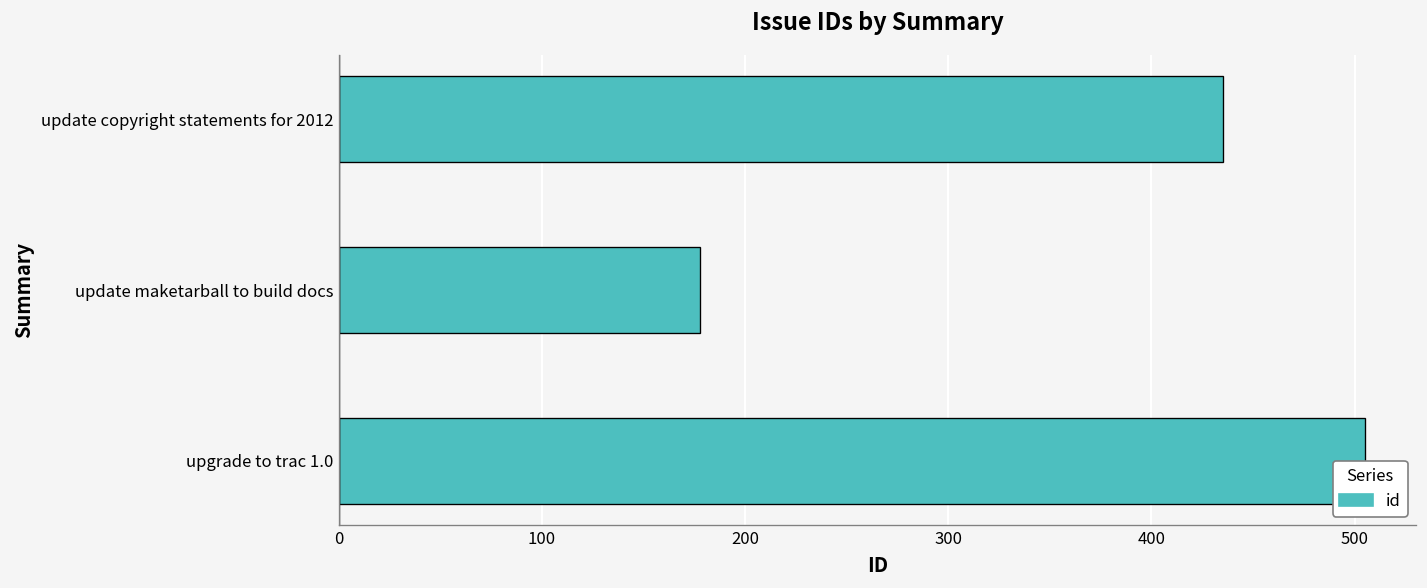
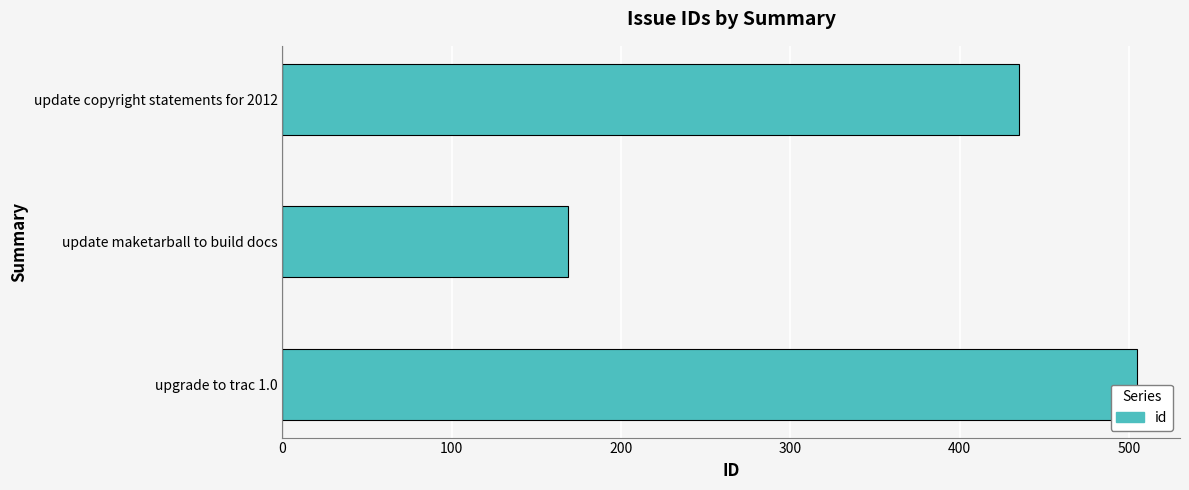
update maketarball to build docs: 178 -> 169
